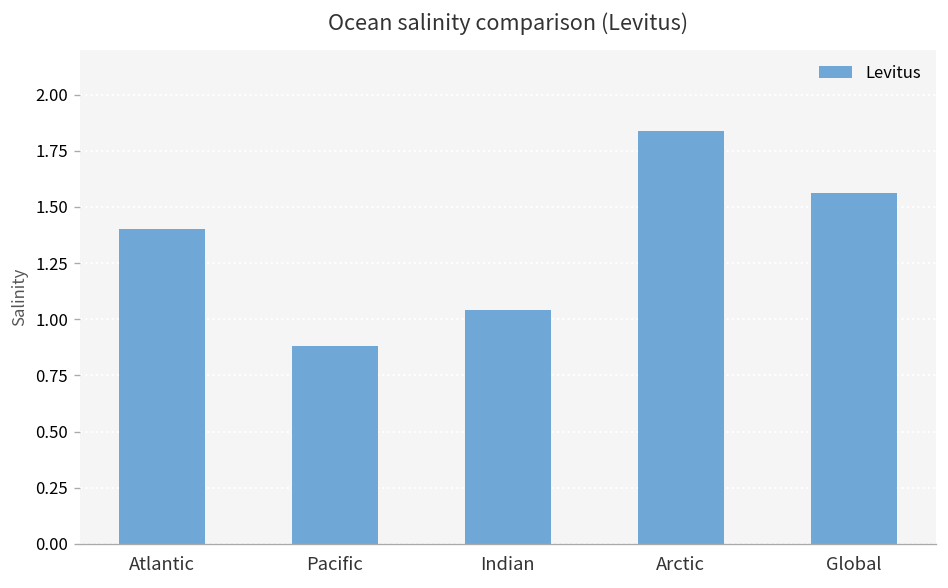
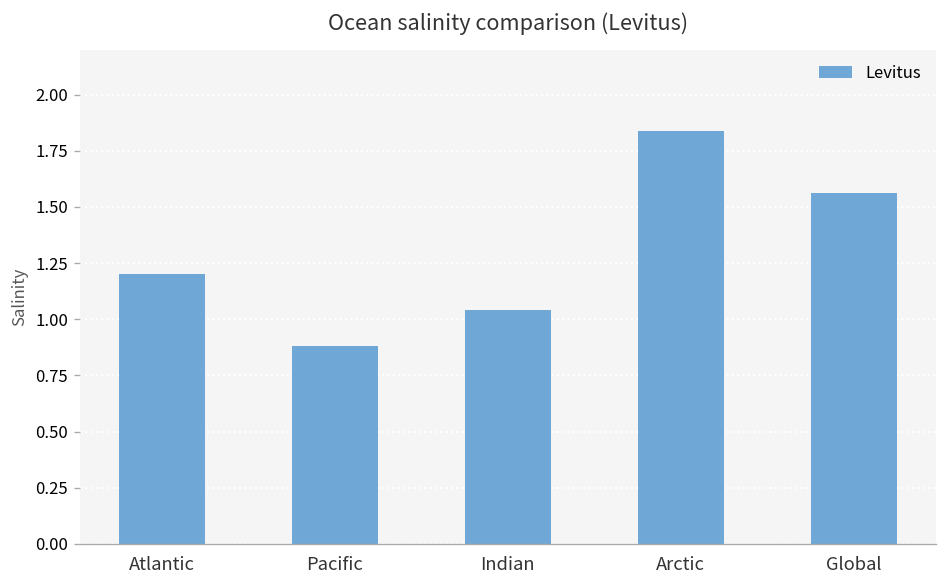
Atlantic: 1.4 -> 1.2
